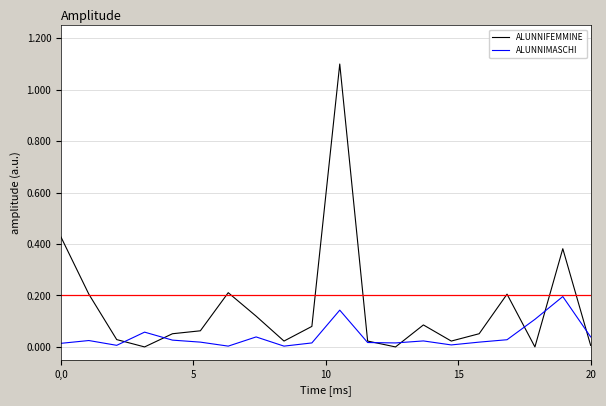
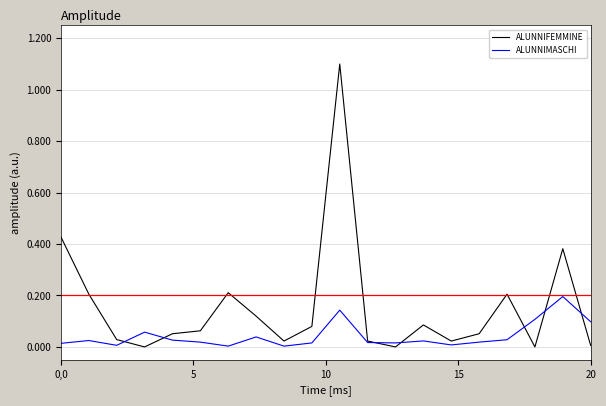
ALUNNIMASCHI, 20: 0.04 -> 0.10
